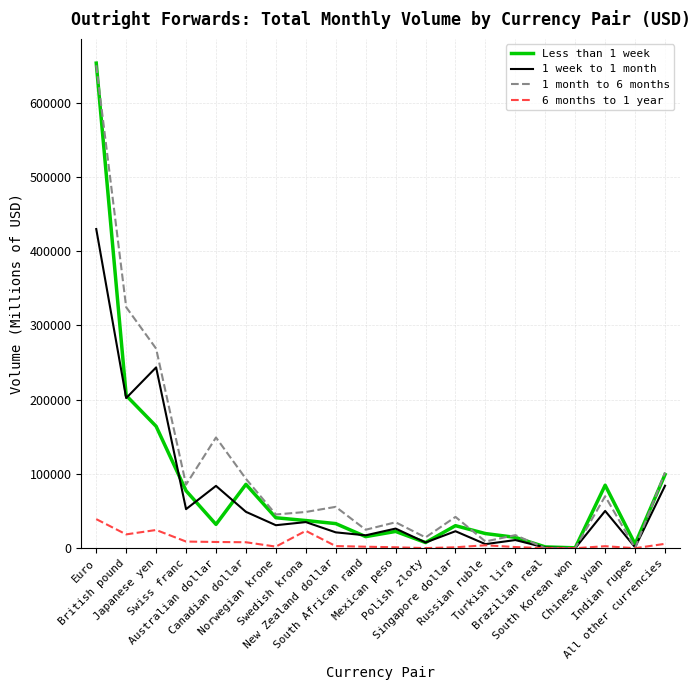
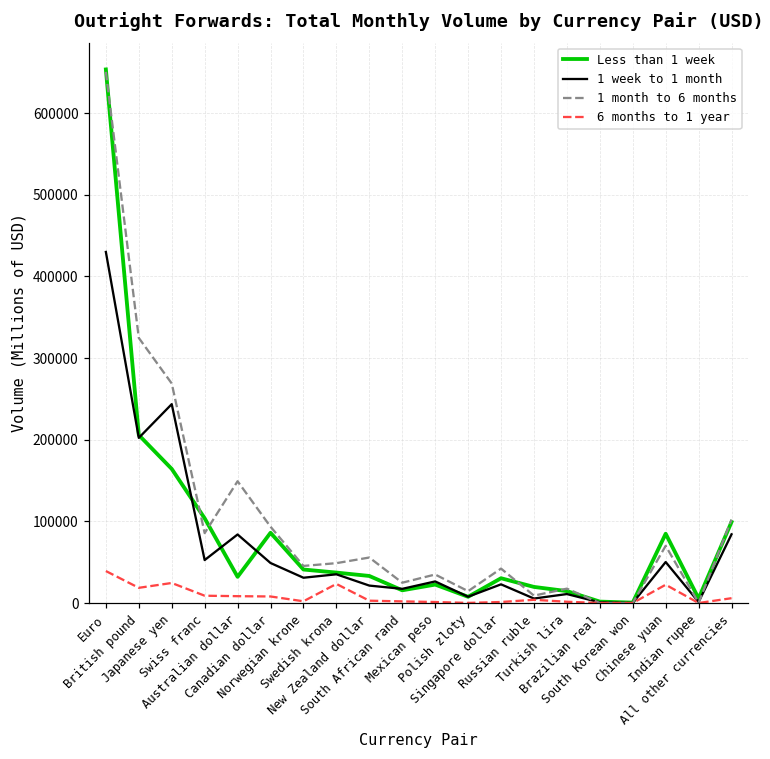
Less than 1 week, Swiss franc: 80000 -> 100000
6 months to 1 year, Chinese yuan: 0 -> 20000
